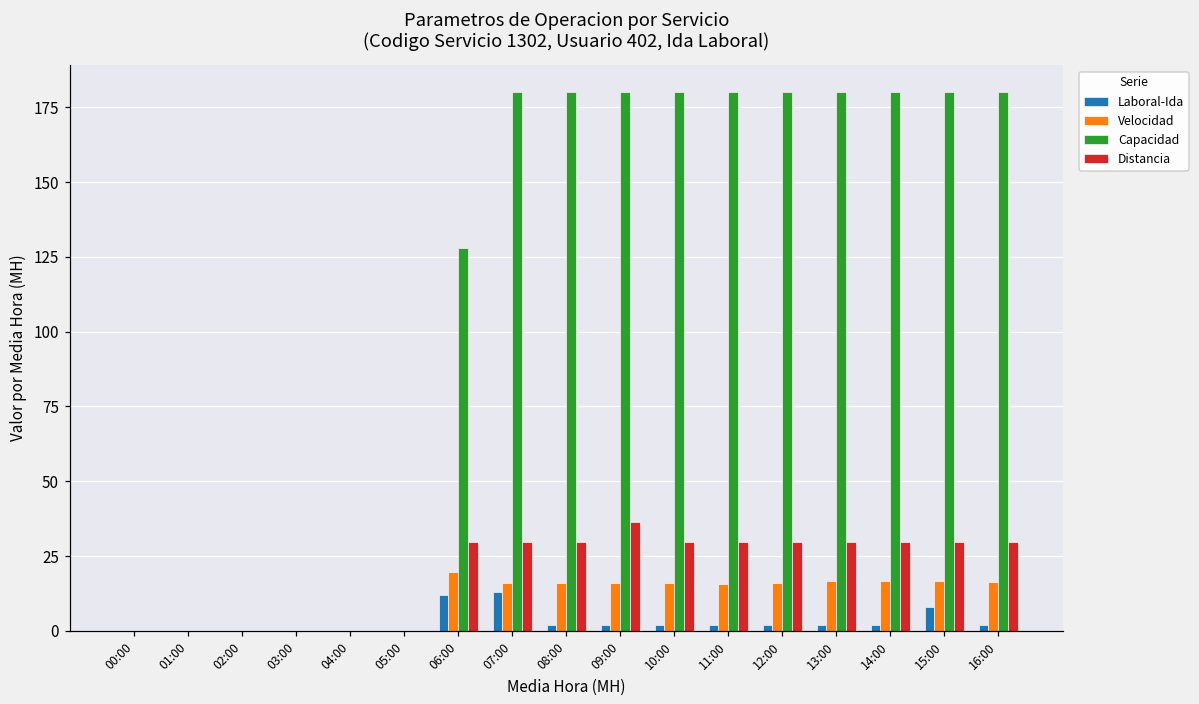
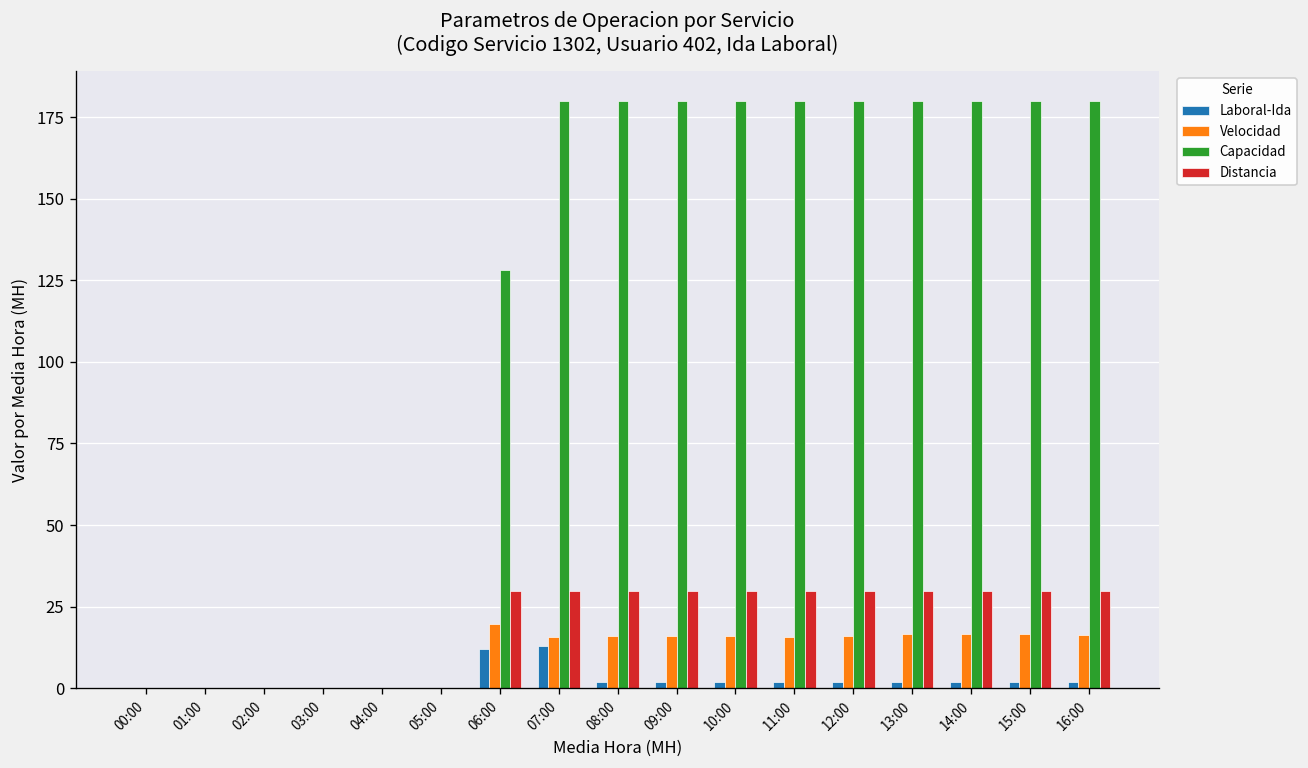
Distancia, 09:00: 36 -> 30
Laboral-Ida, 15:00: 8 -> 2
